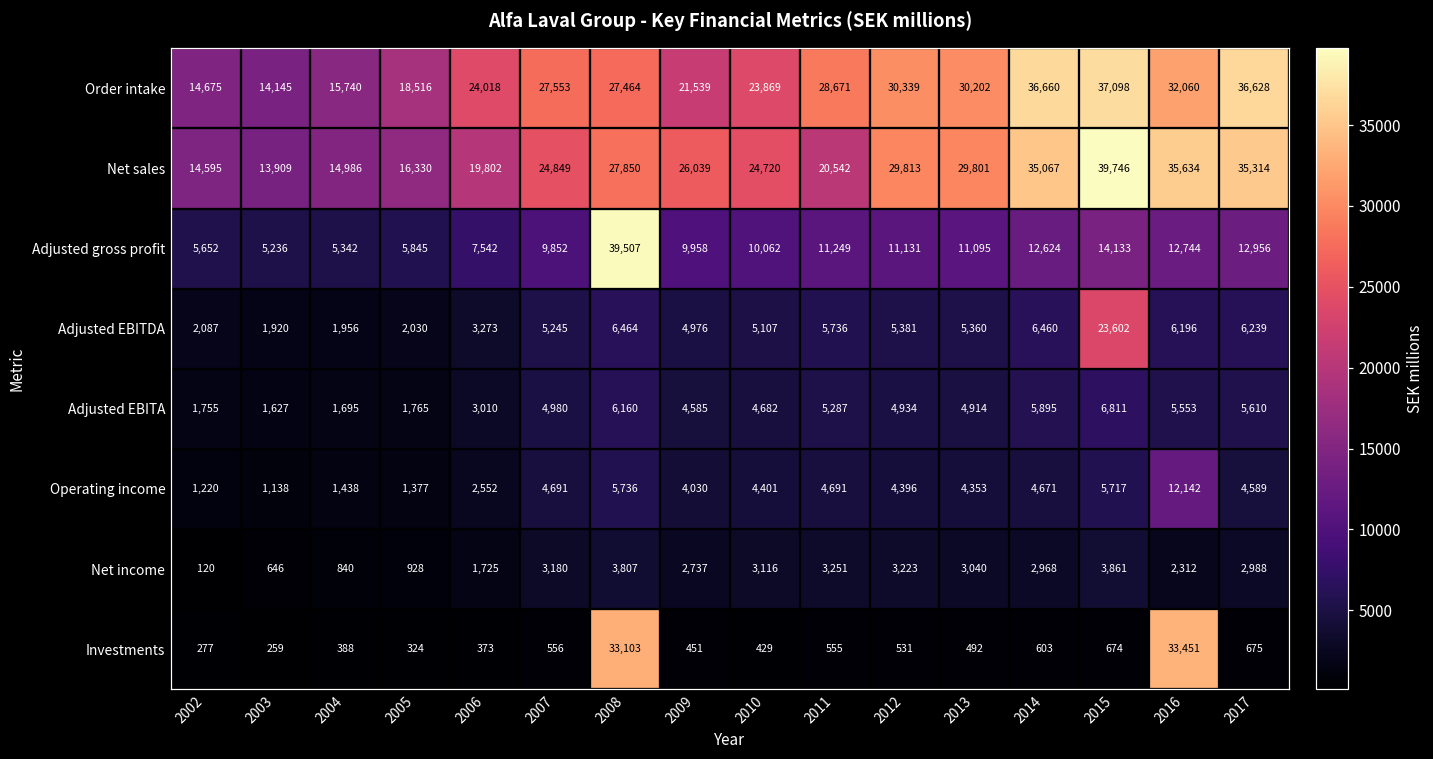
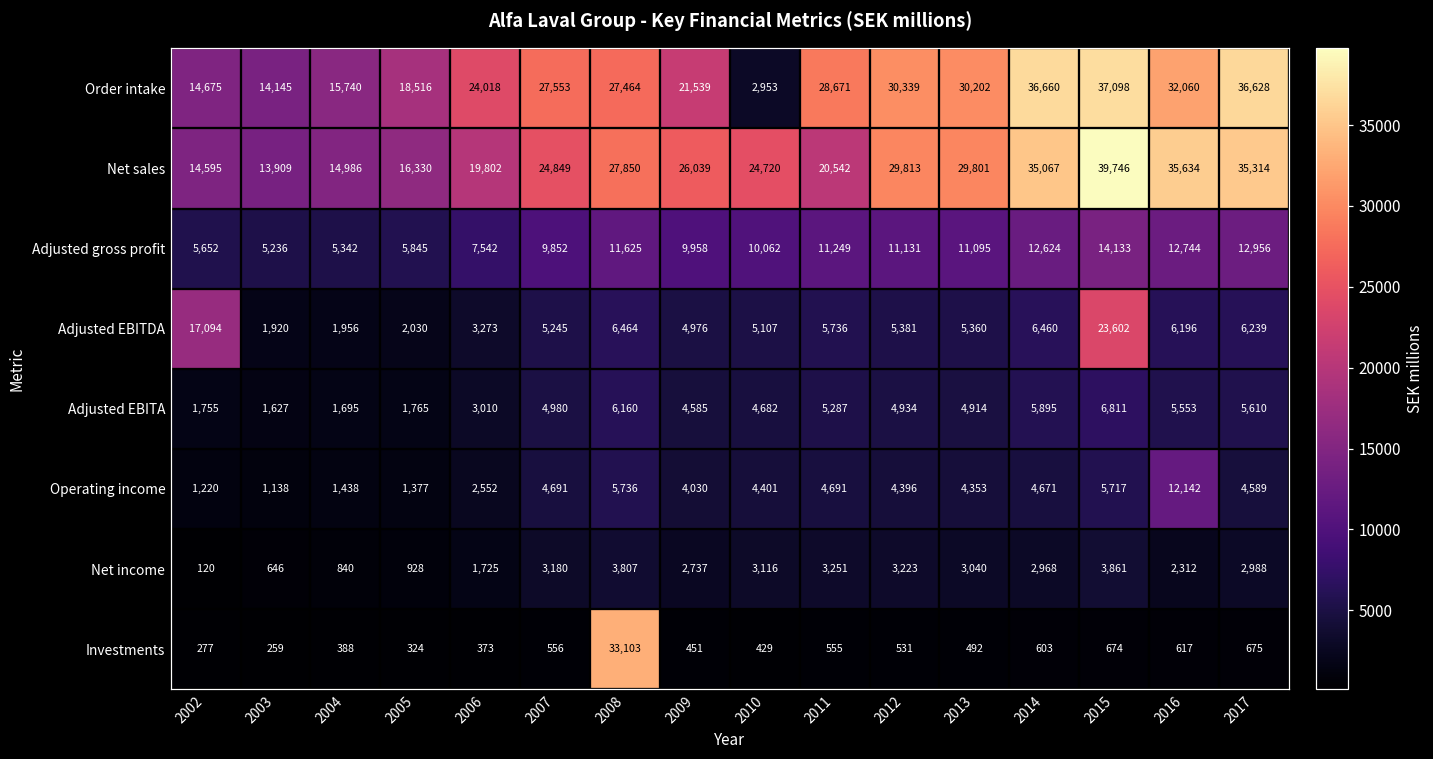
Order intake, 2010: 23,869 -> 2,953
Adjusted gross profit, 2008: 39,507 -> 11,625
Adjusted EBITDA, 2002: 2,087 -> 17,094
Investments, 2016: 33,451 -> 617
